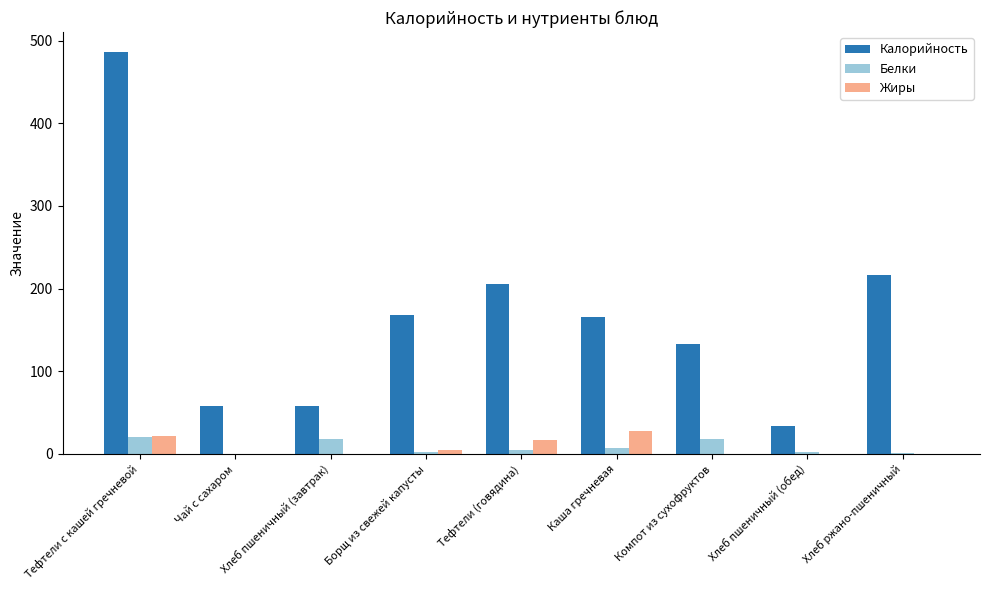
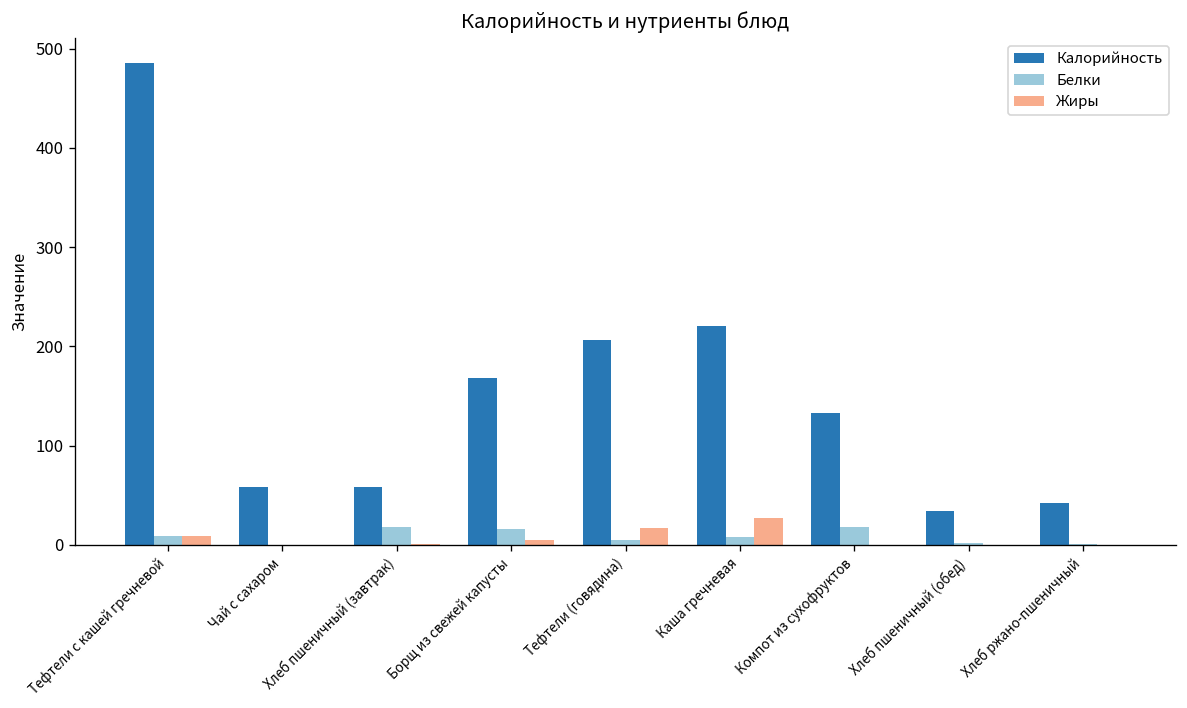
Белки, Тефтели с кашей гречневой: 20 -> 10
Жиры, Тефтели с кашей гречневой: 20 -> 10
Белки, Борщ из свежей капусты: 0 -> 20
Калорийность, Каша гречневая: 170 -> 220
Калорийность, Хлеб ржано-пшеничный: 220 -> 40
